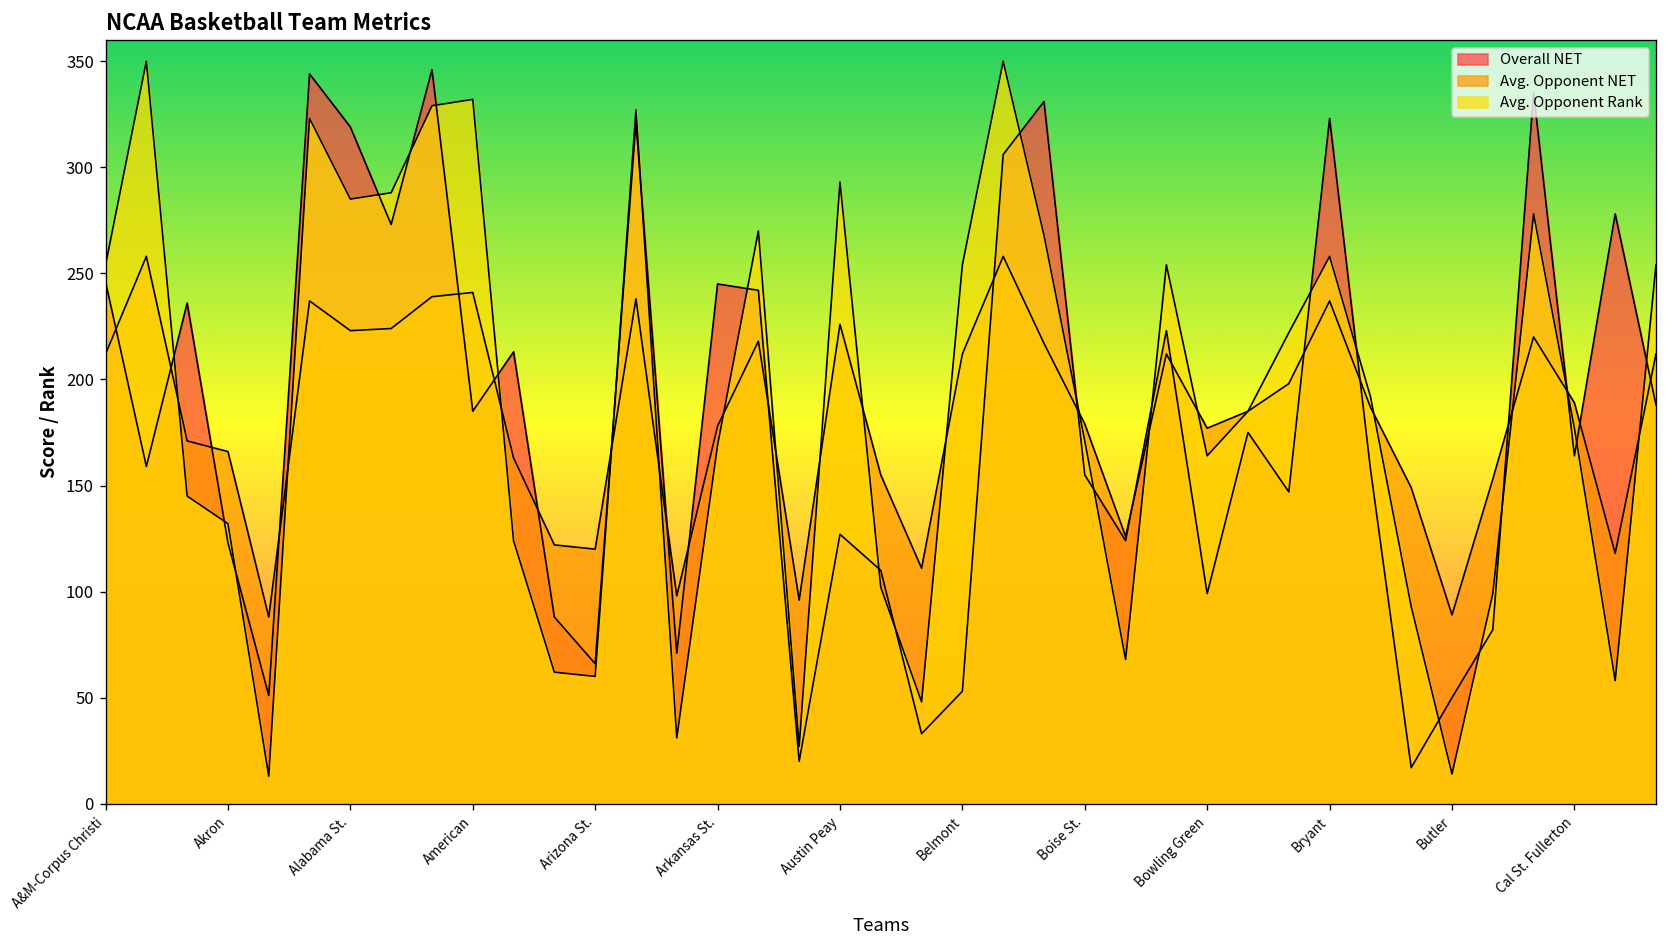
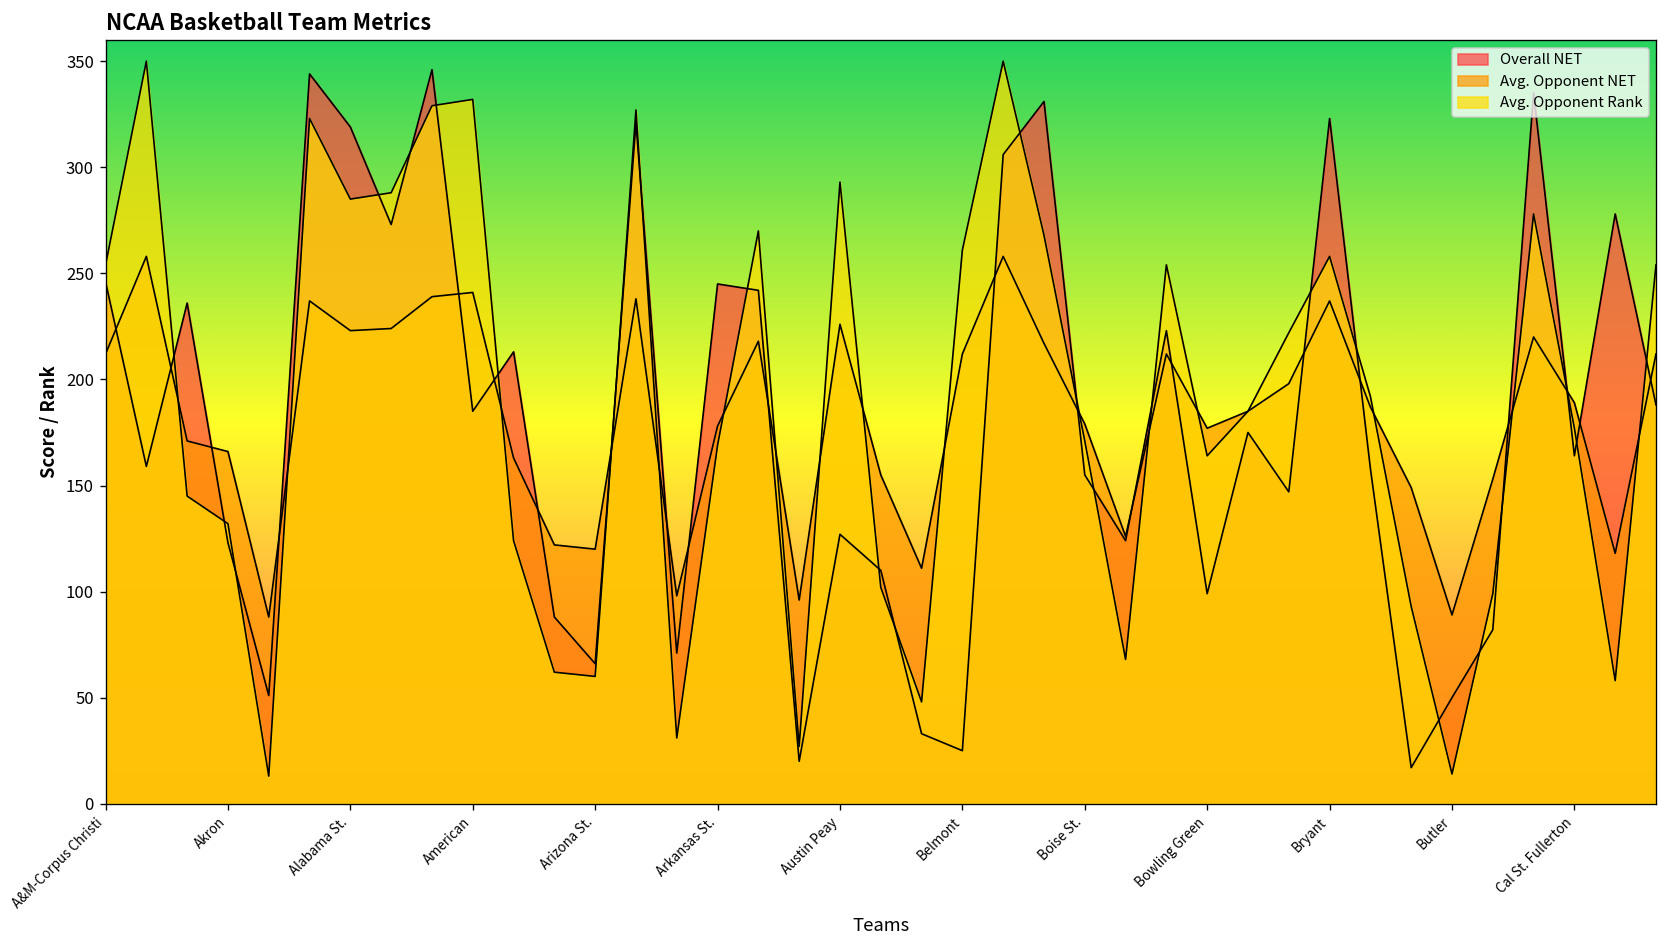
Overall NET, Belmont: 53 -> 25
Avg. Opponent Rank, Belmont: 254 -> 261
